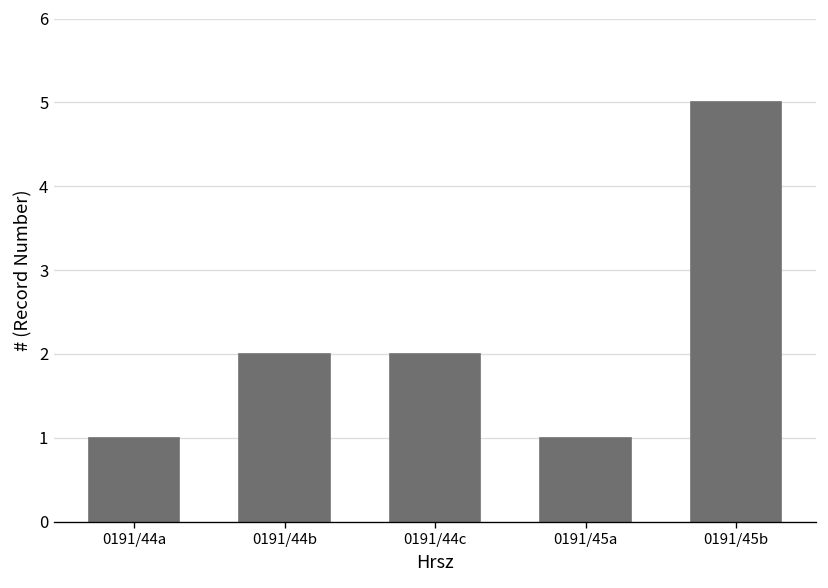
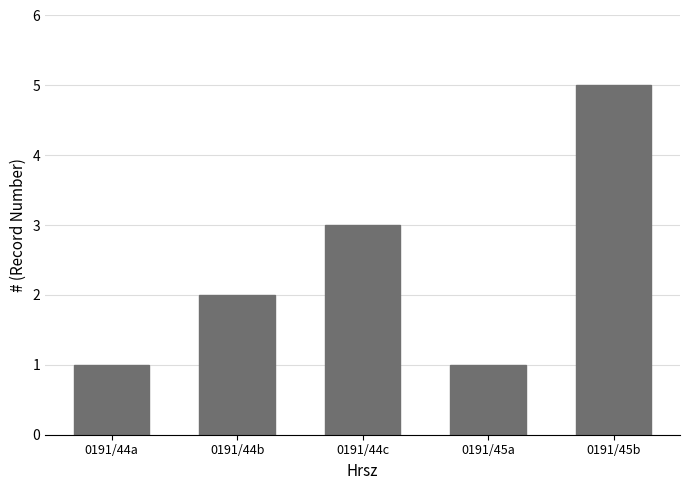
0191/44c: 2 -> 3
